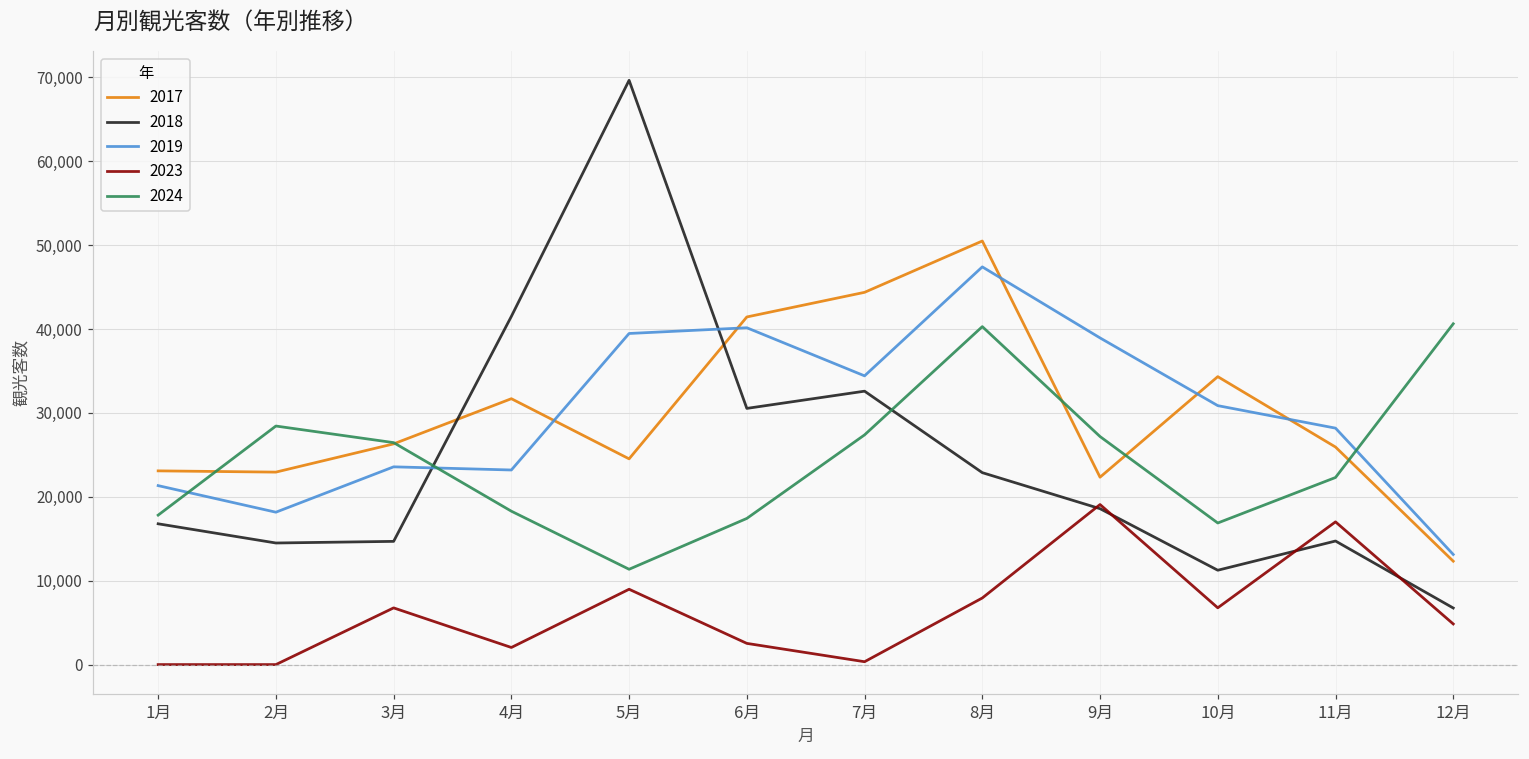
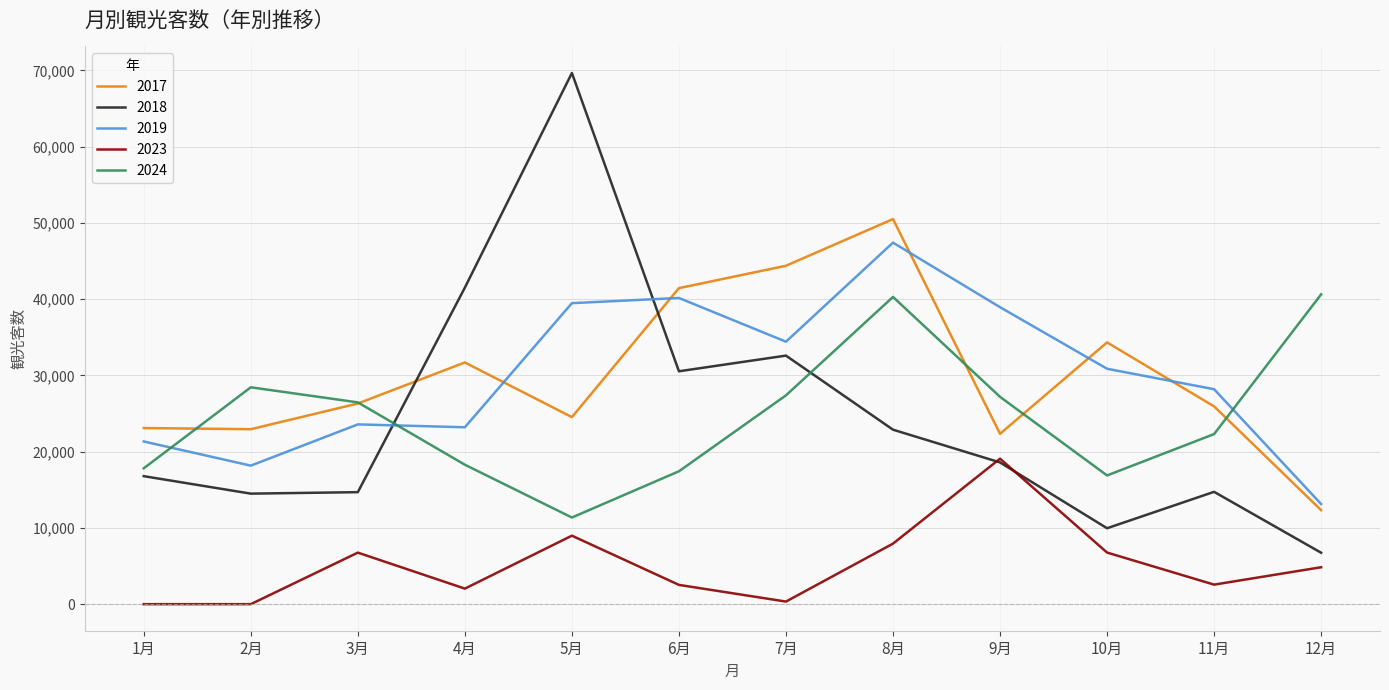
2018, 10月: 11,000 -> 10,000
2023, 11月: 17,000 -> 3,000
